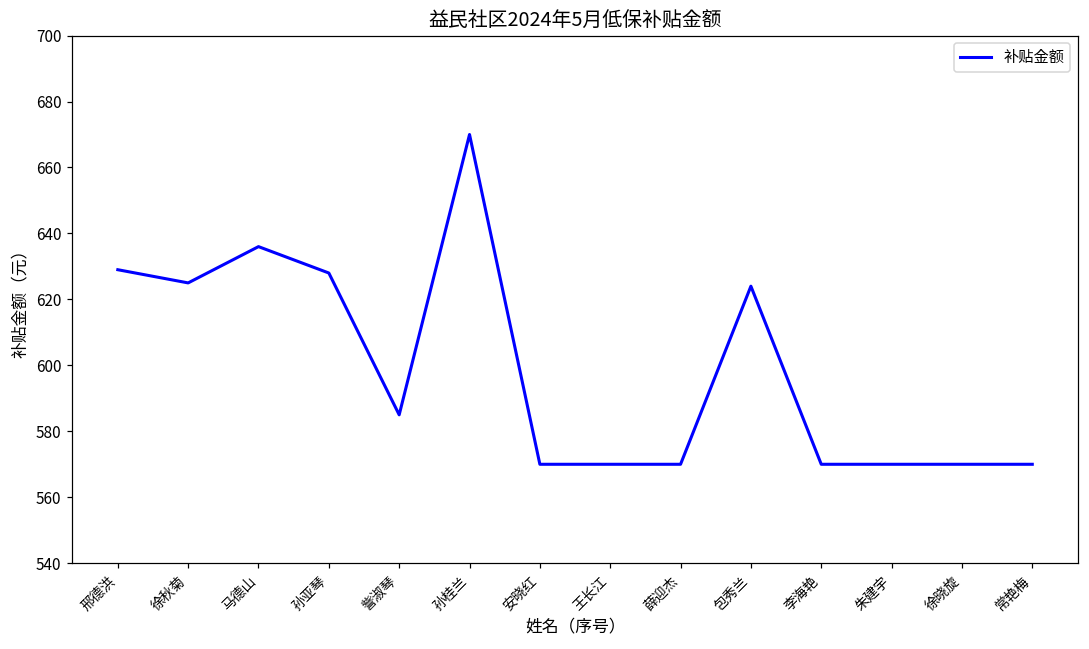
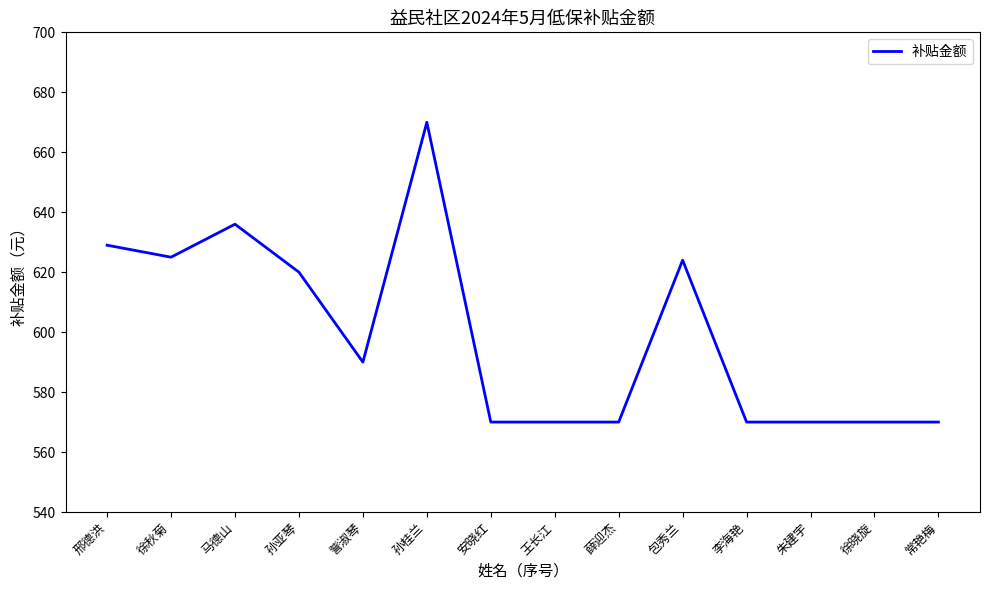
孙亚琴: 628 -> 620
訾淑琴: 585 -> 590
